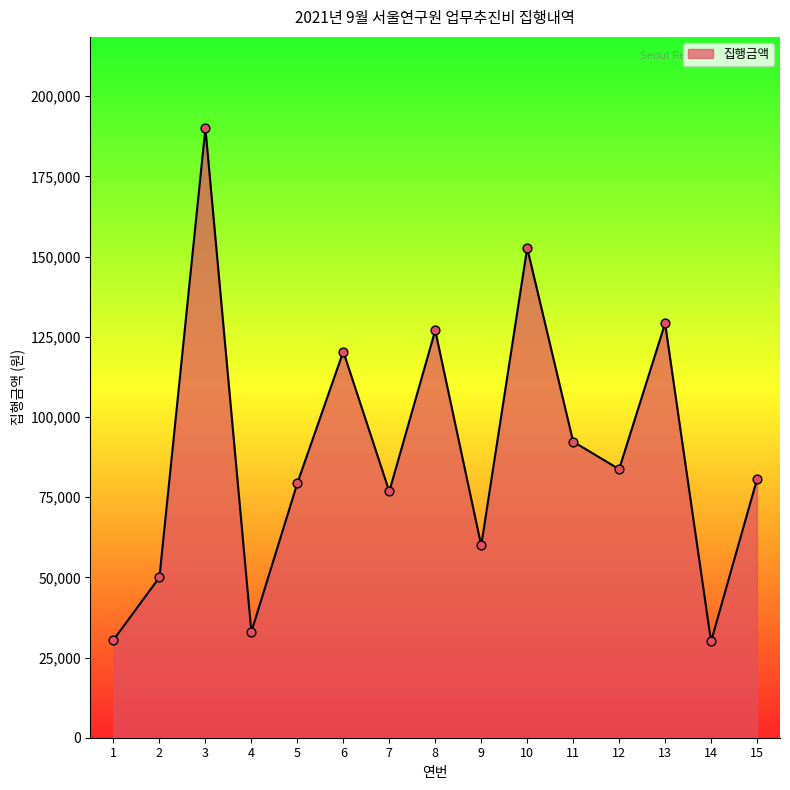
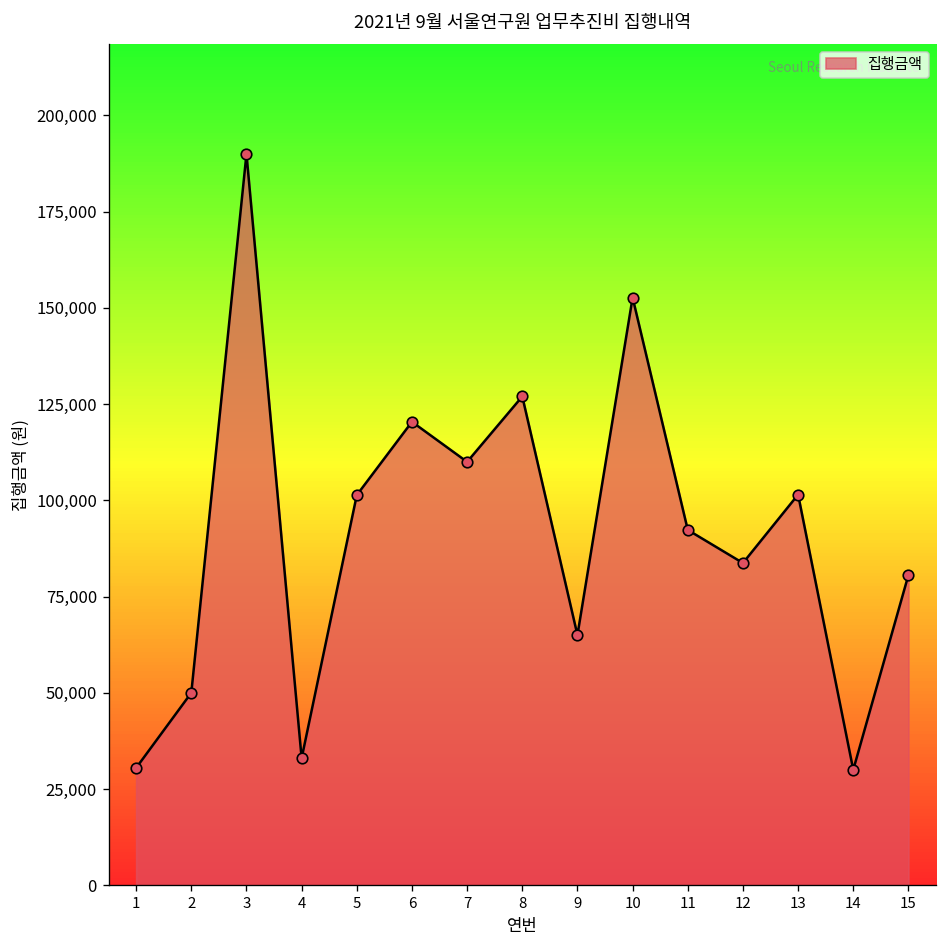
5: 79,000 -> 101,000
7: 77,000 -> 110,000
9: 60,000 -> 65,000
13: 129,000 -> 102,000
